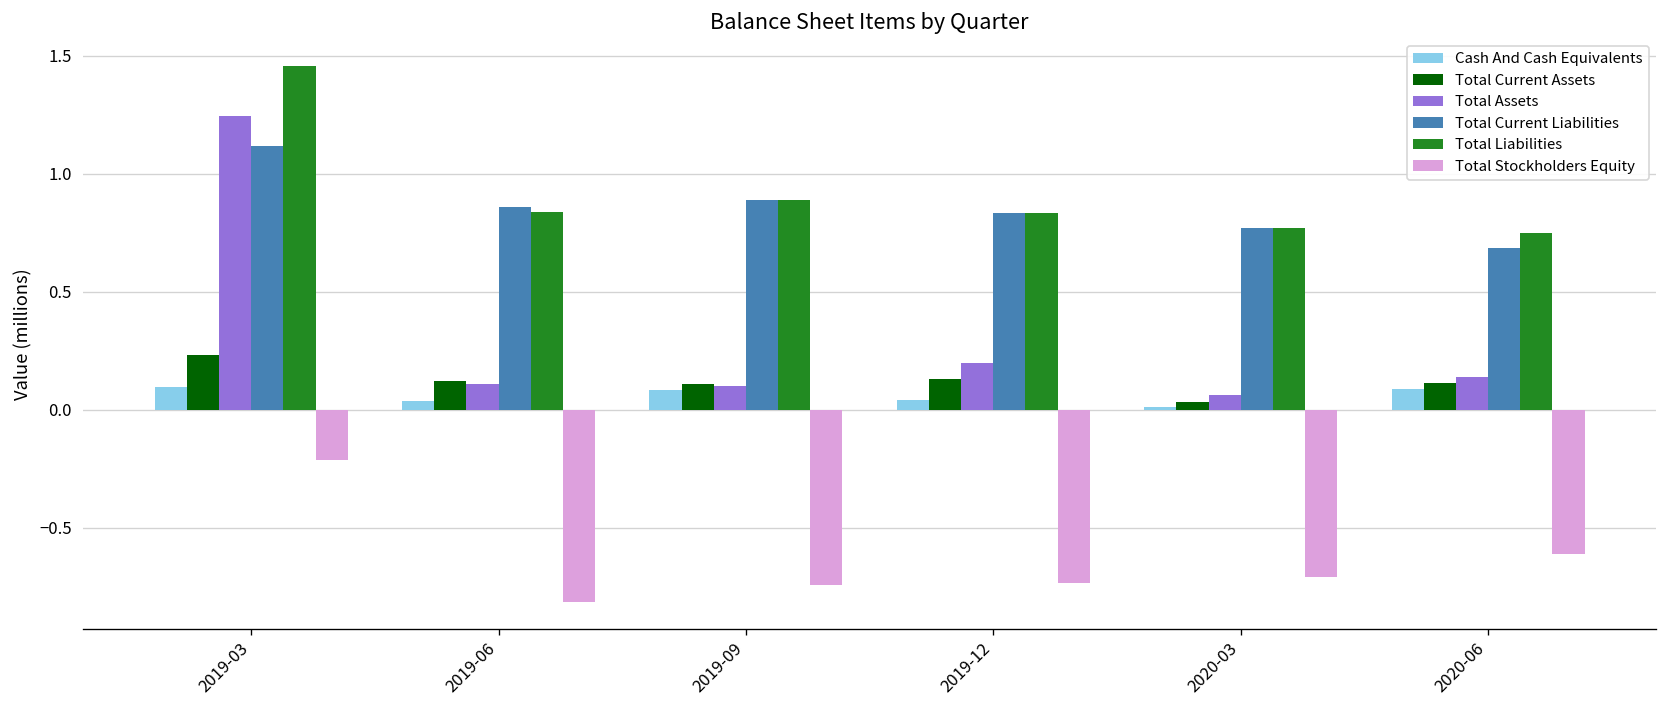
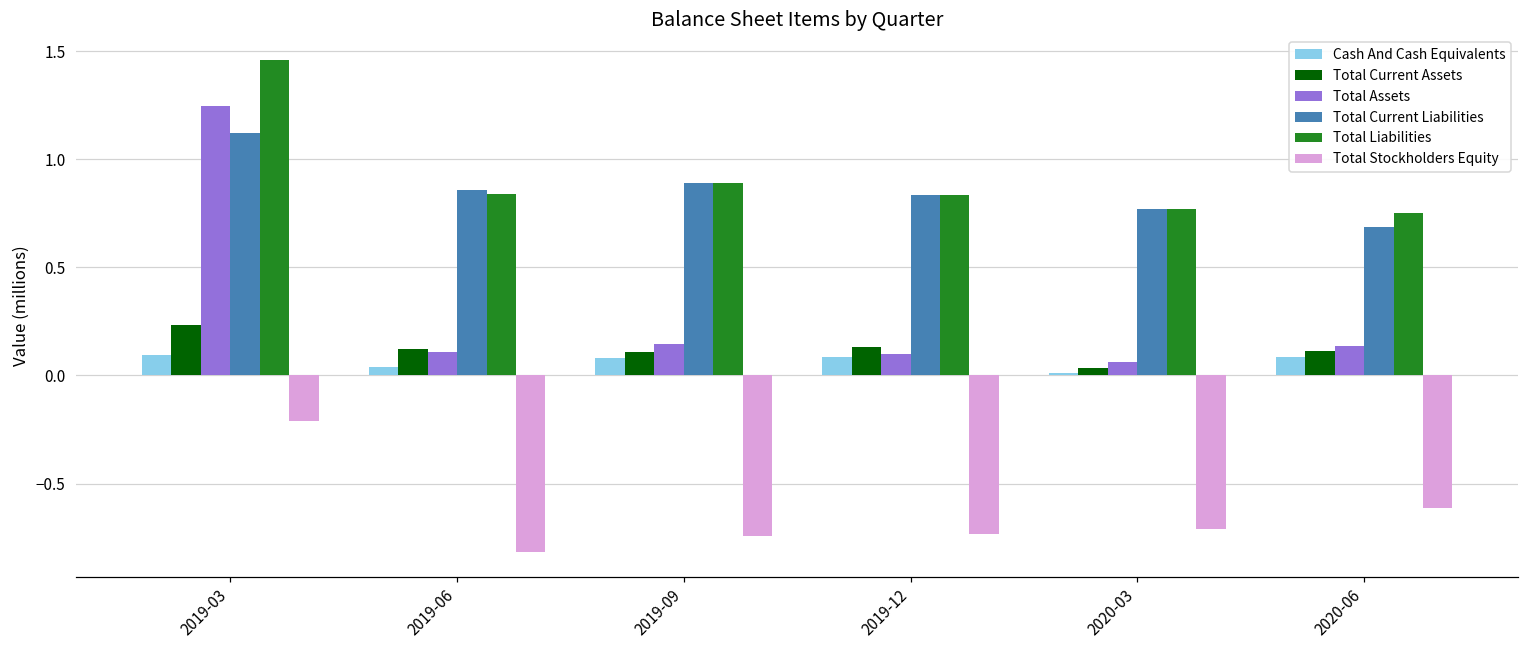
Total Assets, 2019-09: 0.10 -> 0.15
Cash And Cash Equivalents, 2019-12: 0.04 -> 0.09
Total Assets, 2019-12: 0.20 -> 0.10
